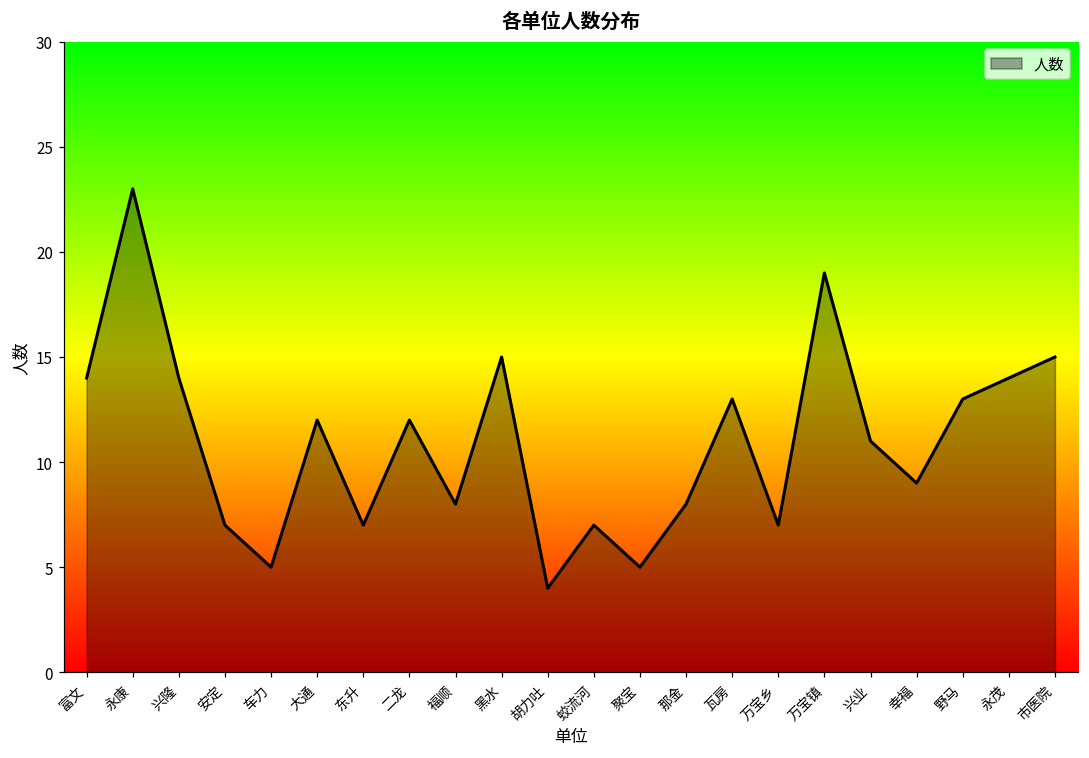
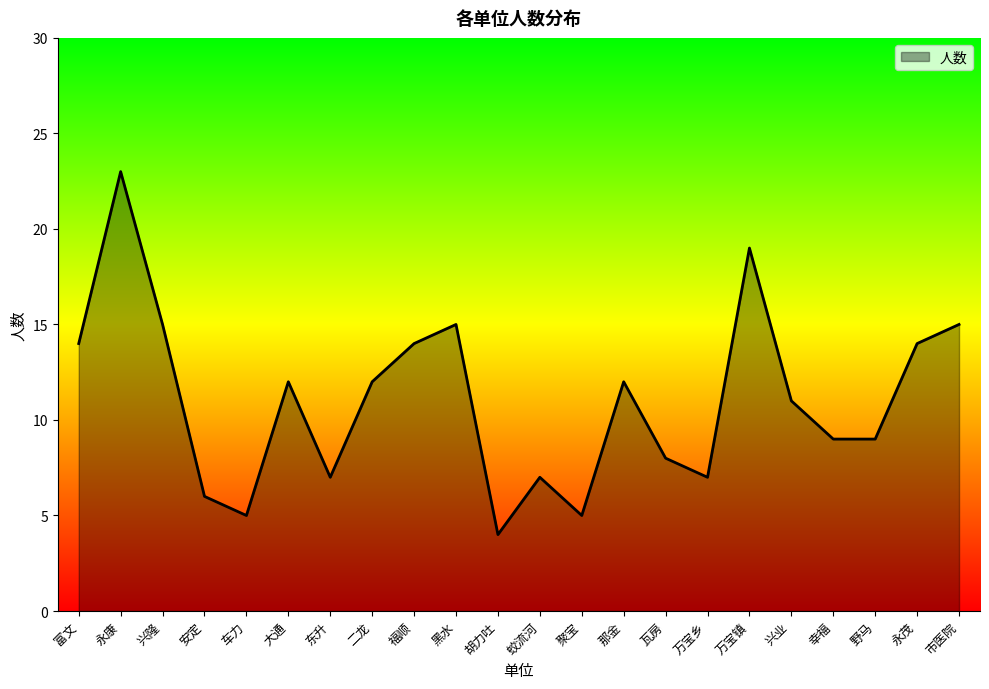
兴隆: 14 -> 15
安定: 7 -> 6
福顺: 8 -> 14
那金: 8 -> 12
瓦房: 13 -> 8
野马: 13 -> 9
